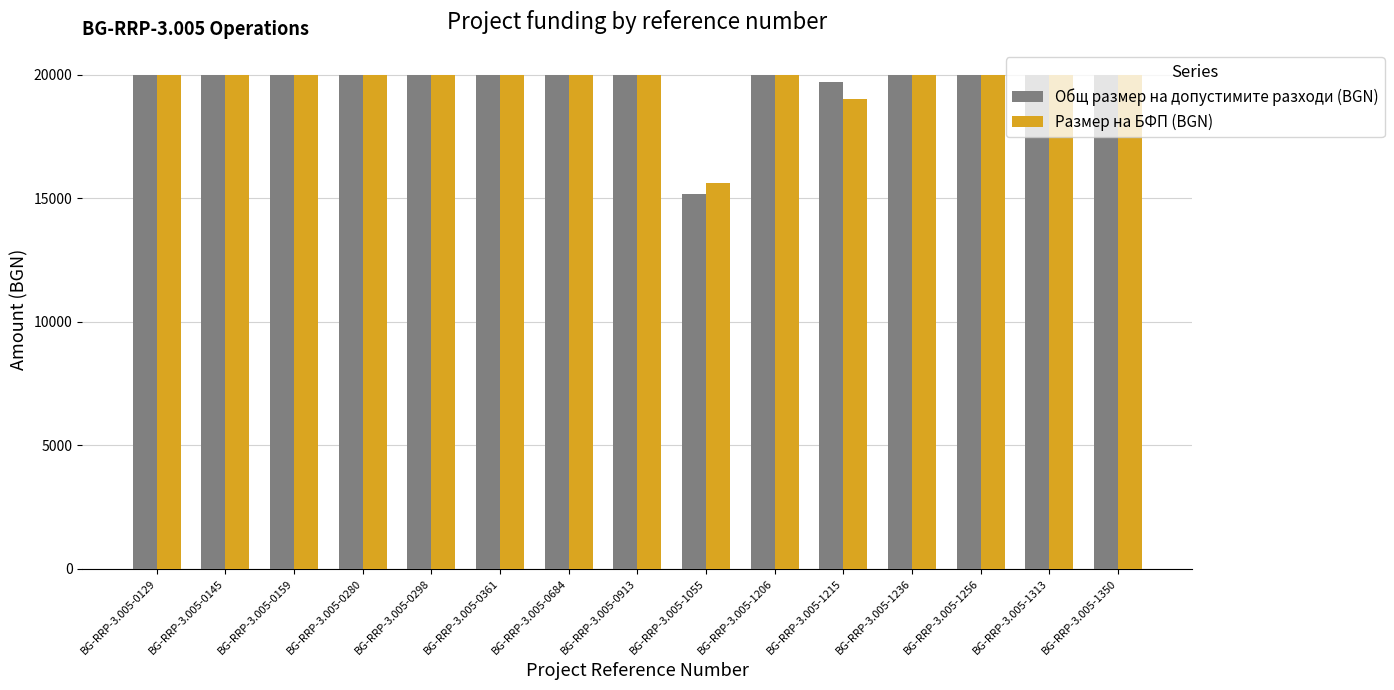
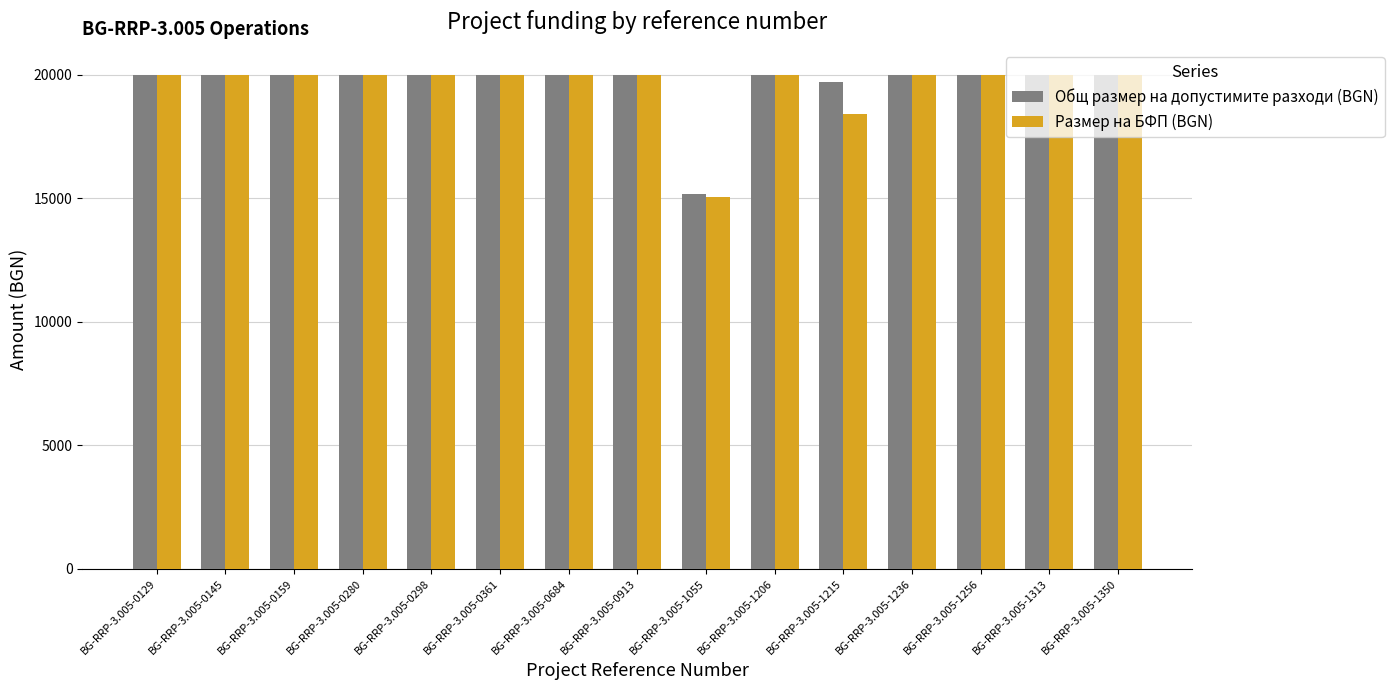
Размер на БФП (BGN), BG-RRP-3.005-1055: 15600 -> 15000
Размер на БФП (BGN), BG-RRP-3.005-1215: 19000 -> 18400
